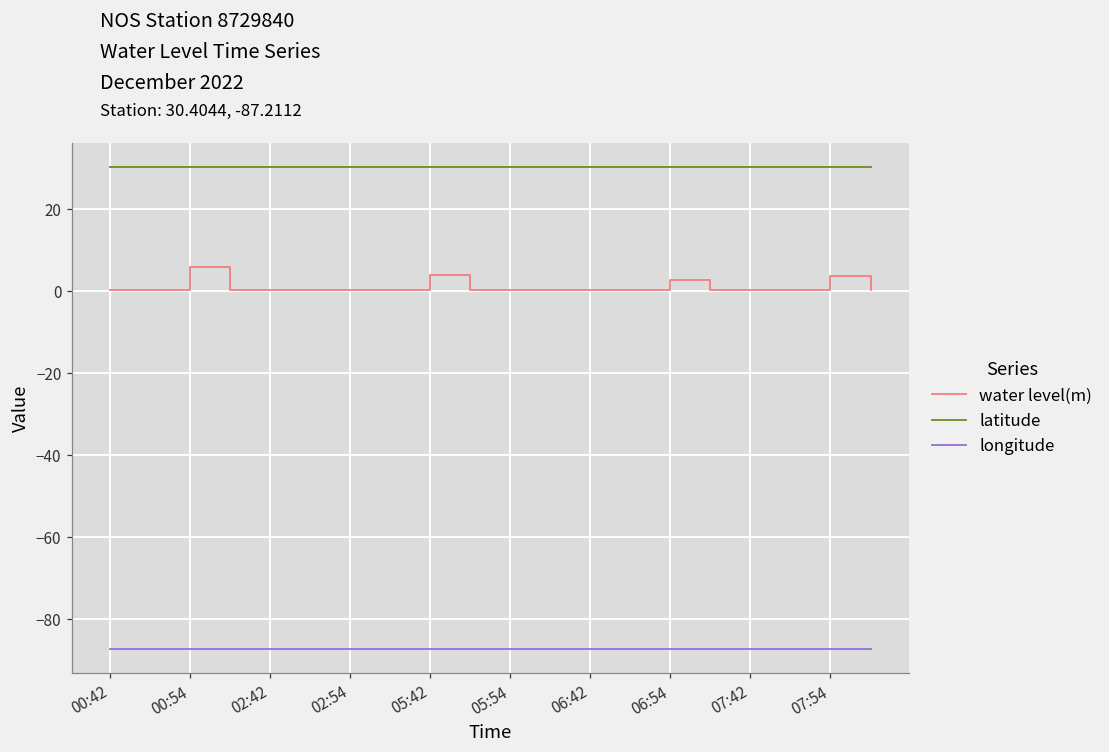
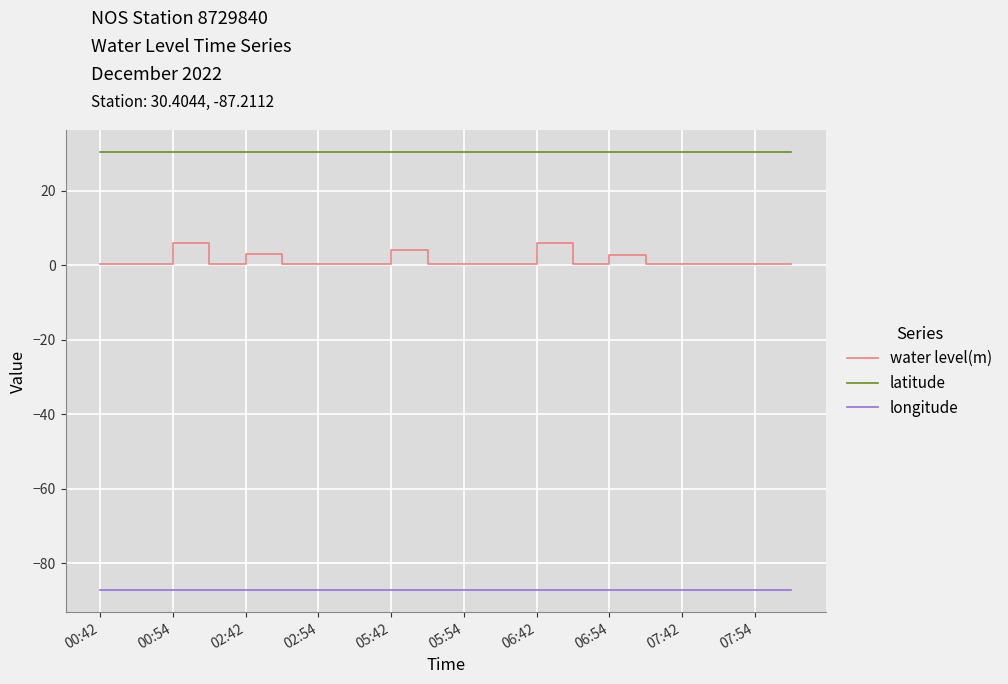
water level(m), 02:42: 0 -> 3
water level(m), 06:42: 0 -> 6
water level(m), 07:54: 4 -> 0
